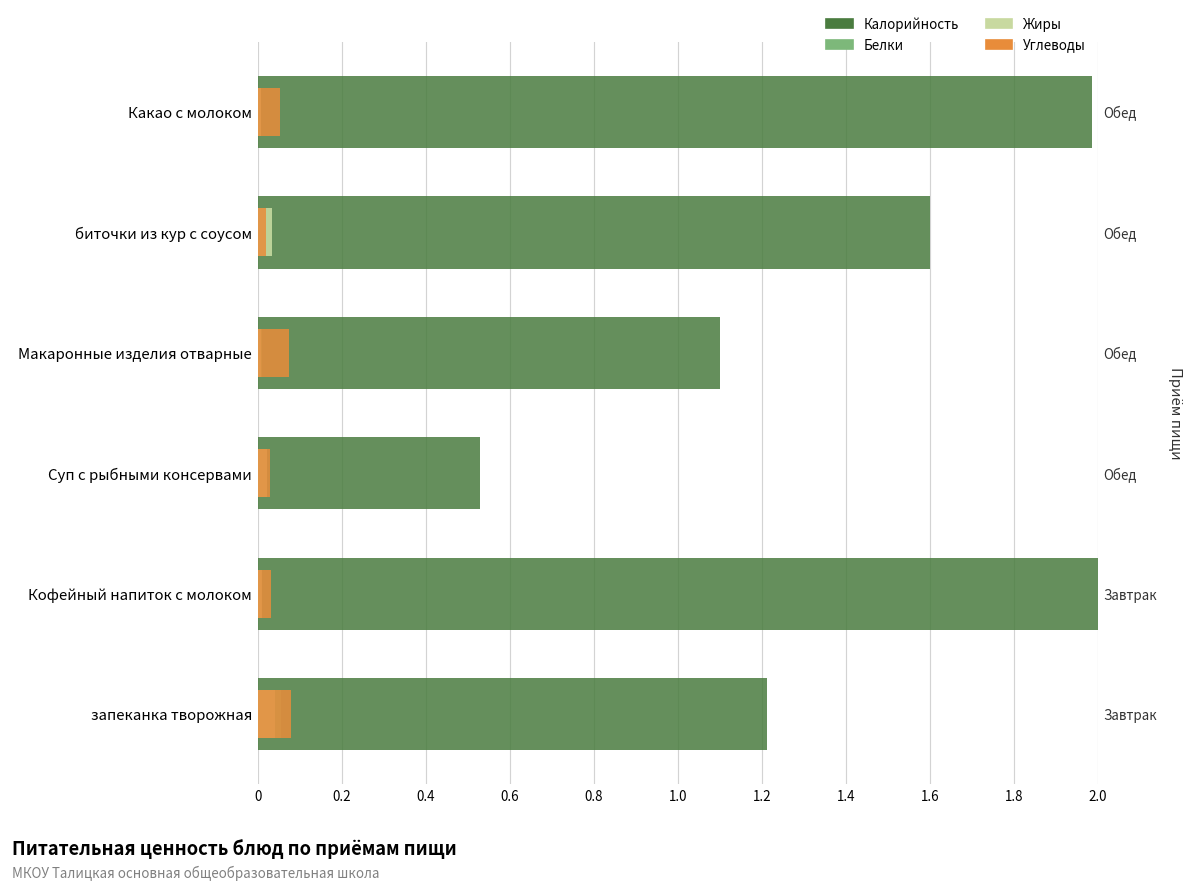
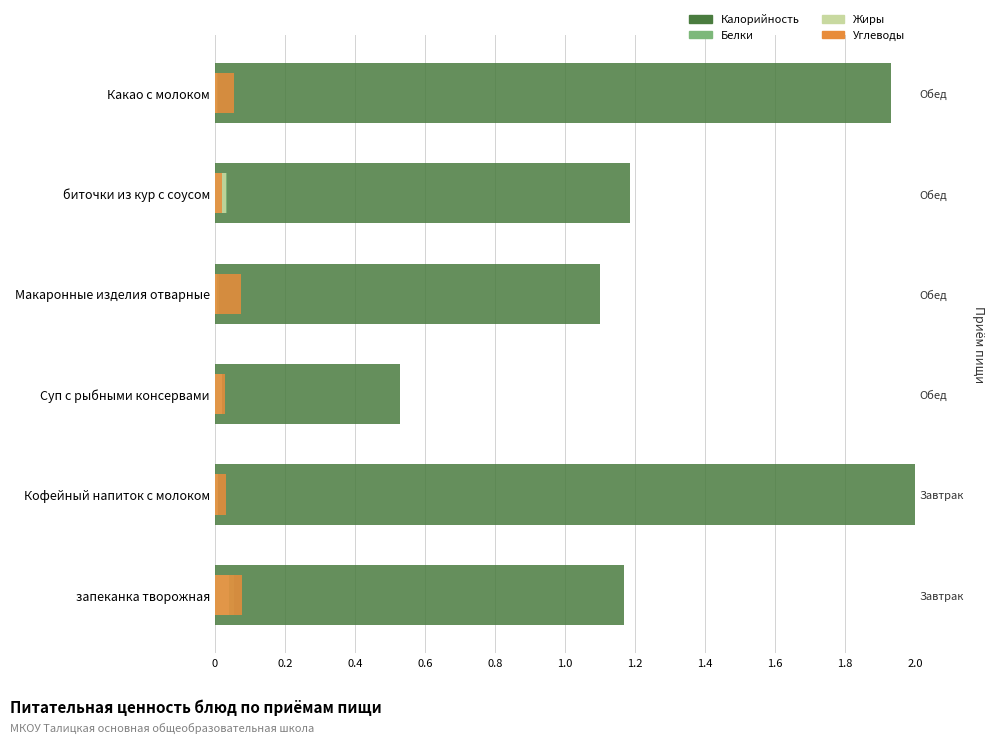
Калорийность, Какао с молоком: 1.99 -> 1.93
Калорийность, биточки из кур с соусом: 1.60 -> 1.19
Калорийность, запеканка творожная: 1.21 -> 1.17
